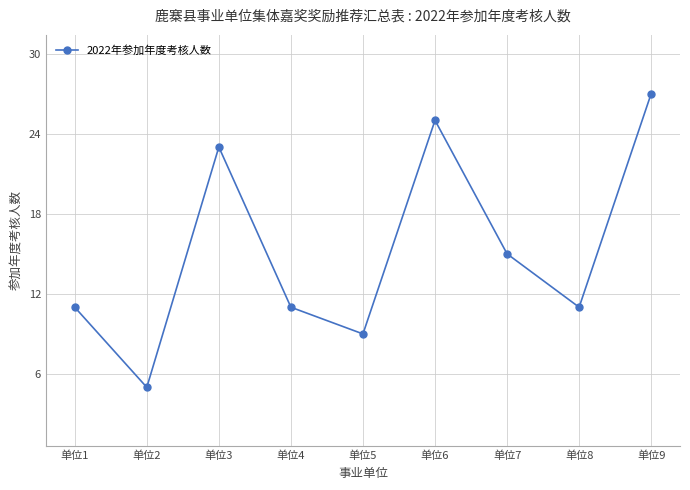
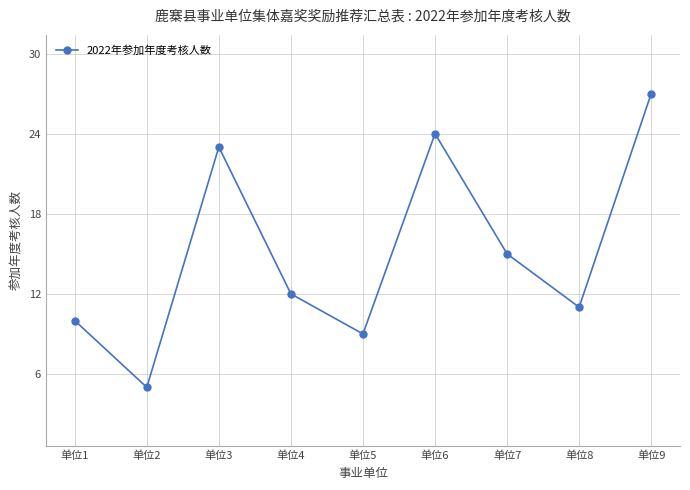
单位1: 11 -> 10
单位4: 11 -> 12
单位6: 25 -> 24
